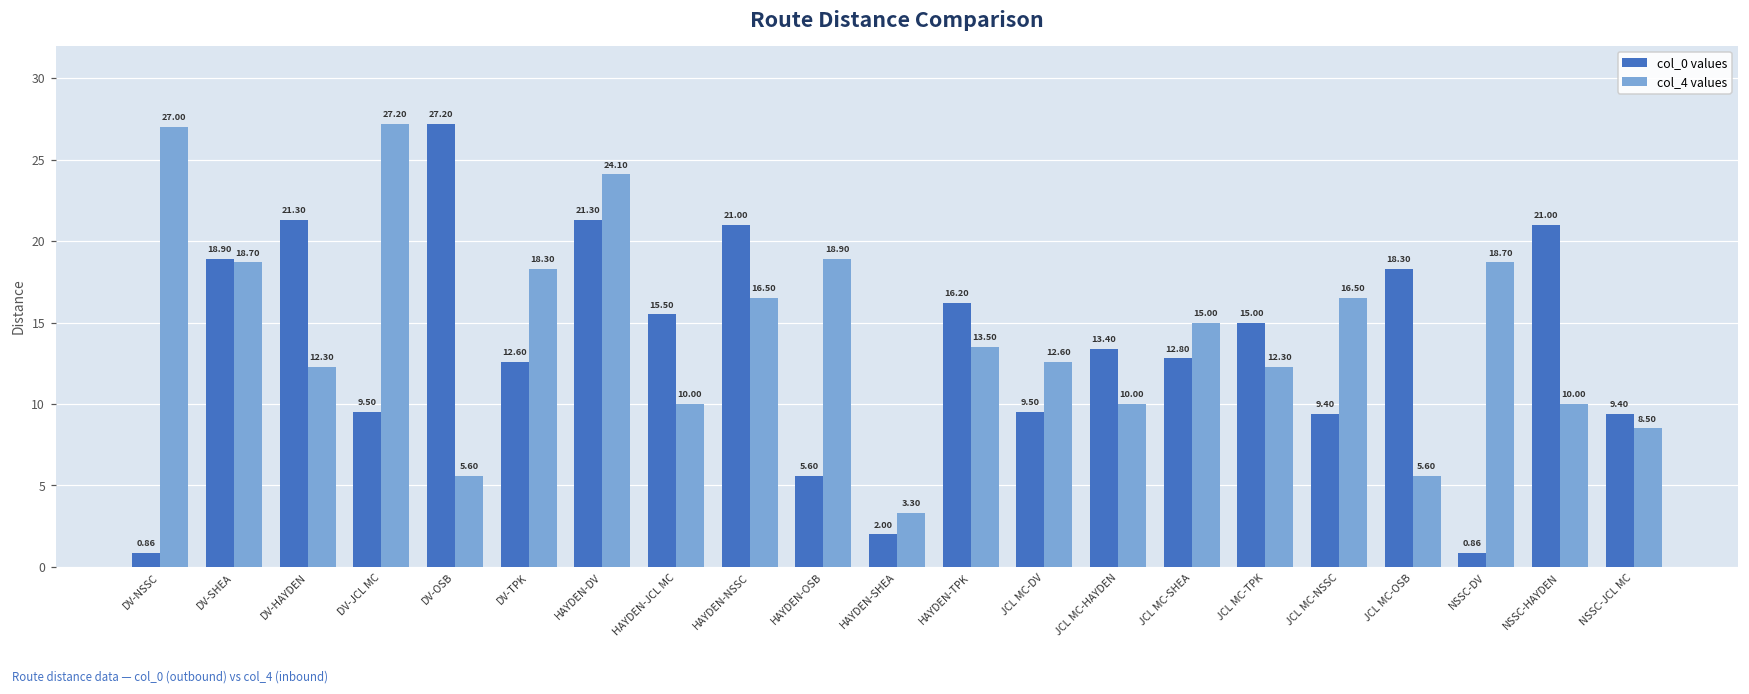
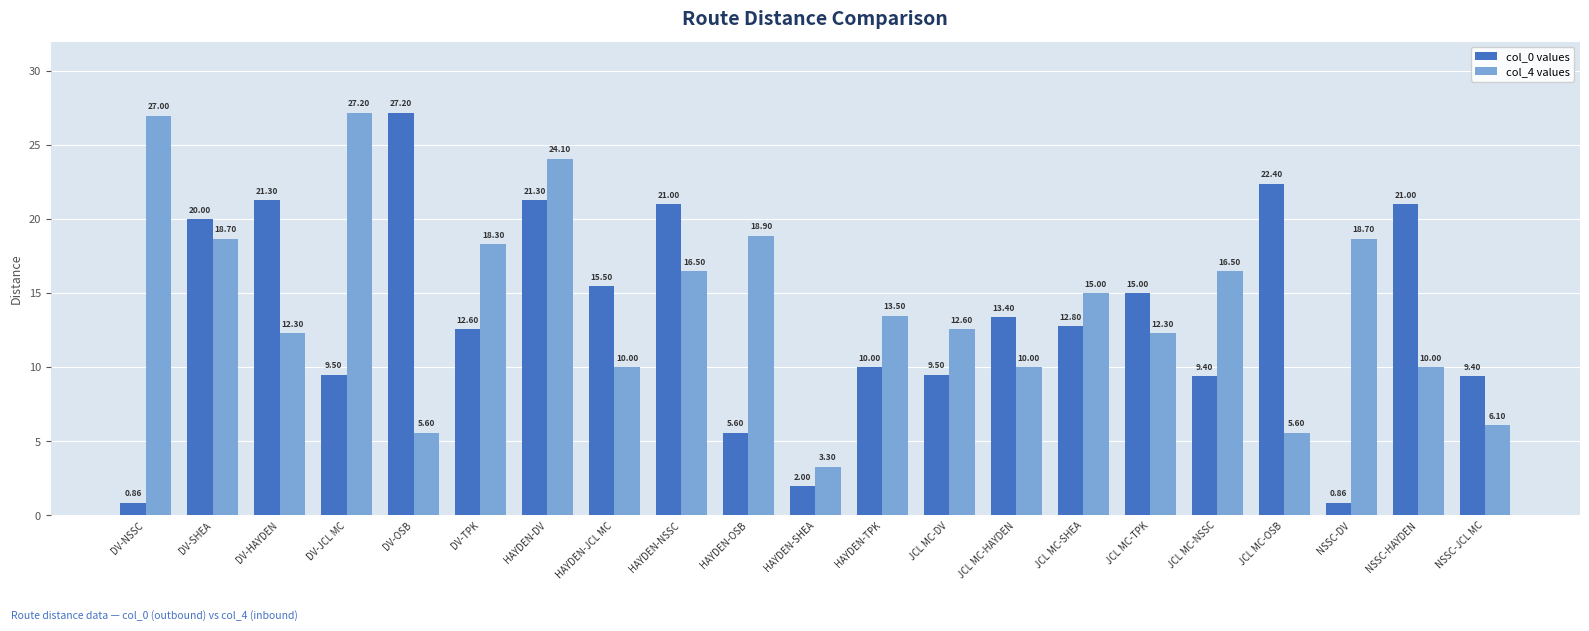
col_0 values, DV-SHEA: 18.90 -> 20.00
col_0 values, HAYDEN-TPK: 16.20 -> 10.00
col_0 values, JCL MC-OSB: 18.30 -> 22.40
col_4 values, NSSC-JCL MC: 8.50 -> 6.10
